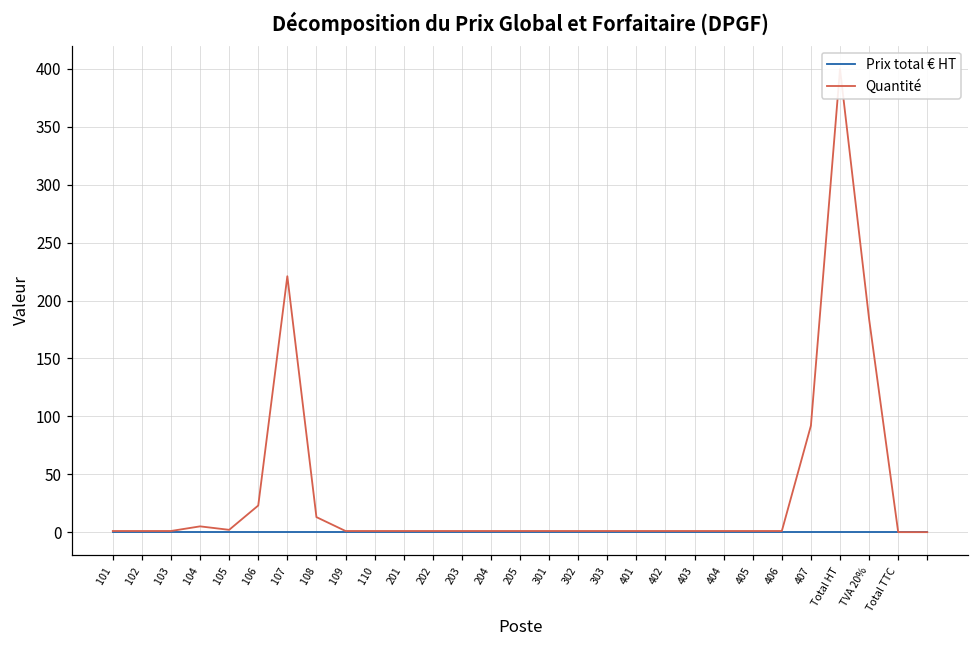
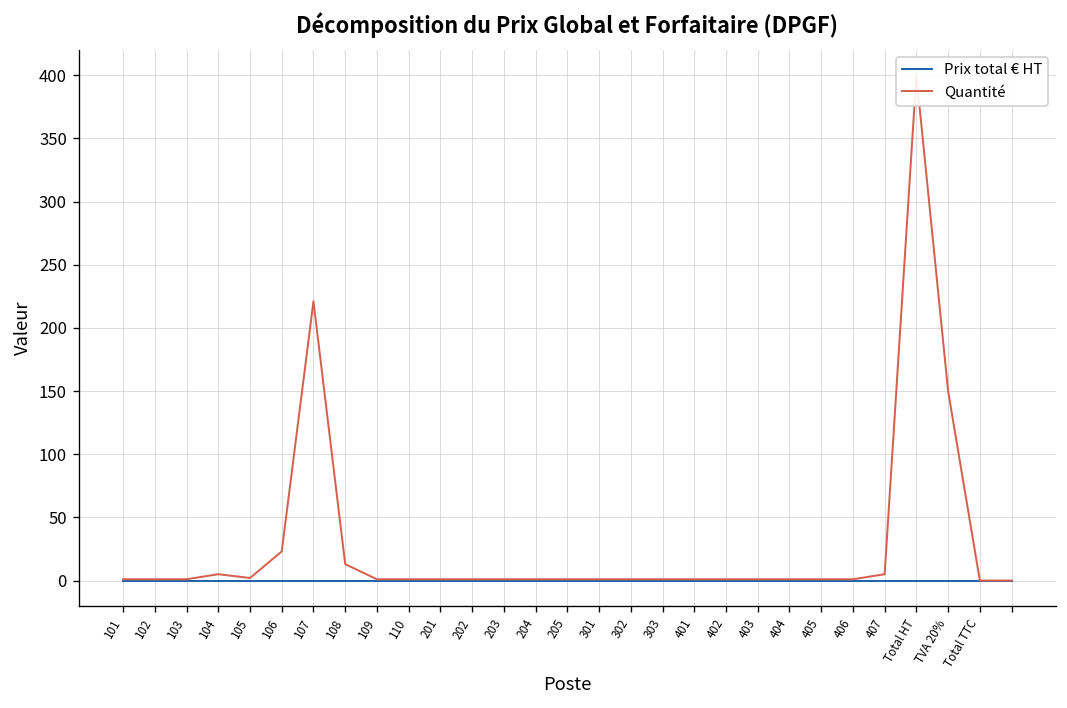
Quantité, 407: 92 -> 5
Quantité, TVA 20%: 184 -> 150
